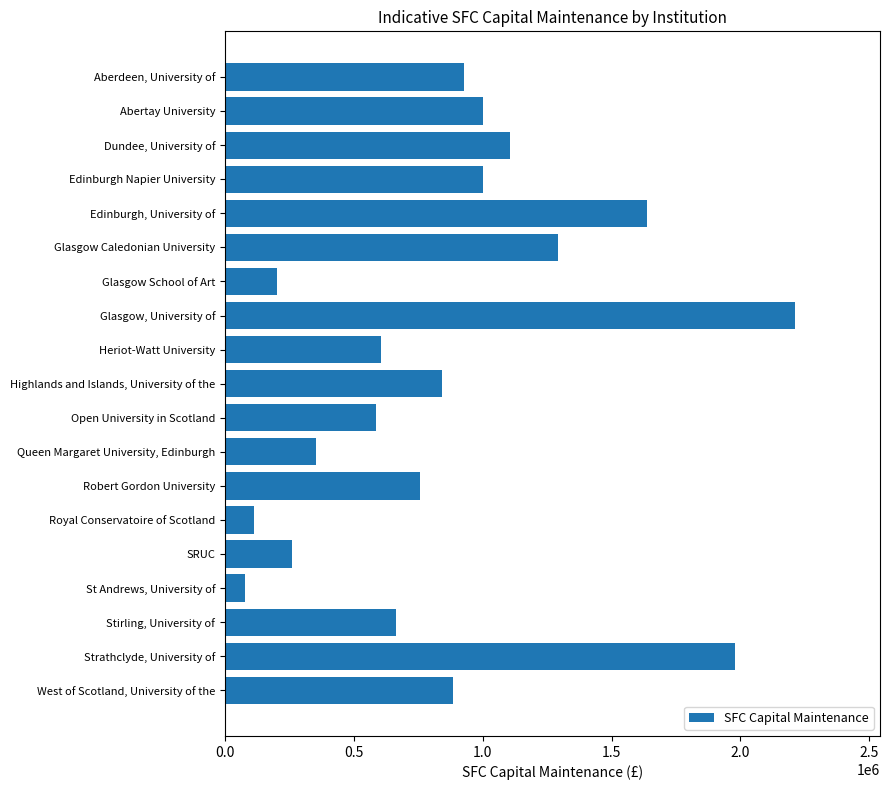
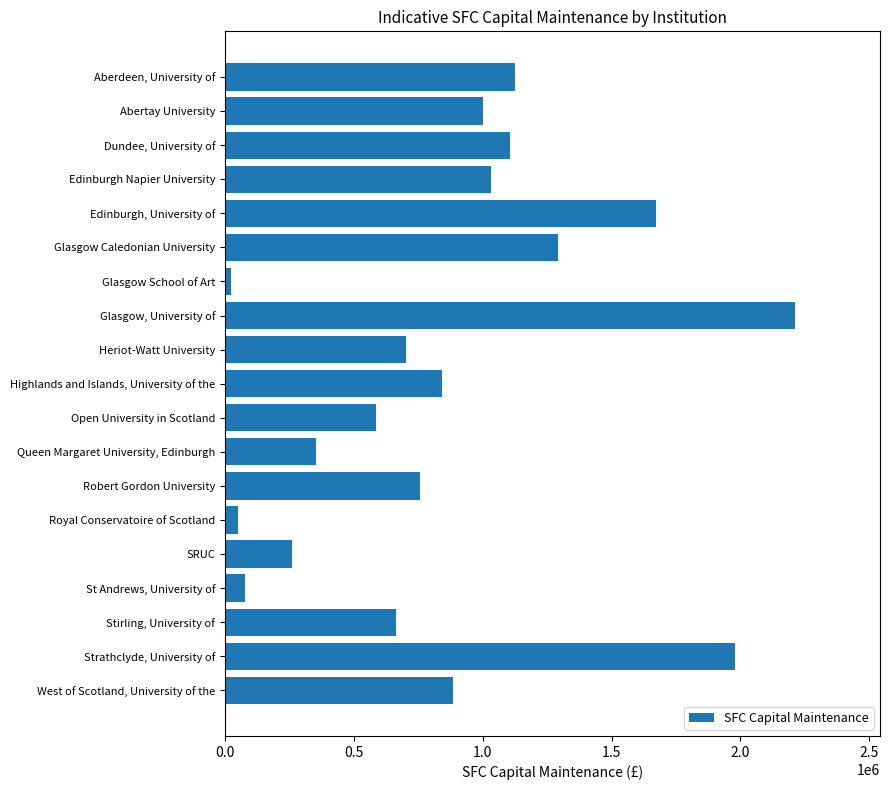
Aberdeen, University of: 930000 -> 1120000
Edinburgh Napier University: 1000000 -> 1030000
Edinburgh, University of: 1640000 -> 1670000
Glasgow School of Art: 200000 -> 20000
Heriot-Watt University: 600000 -> 700000
Royal Conservatoire of Scotland: 110000 -> 50000
